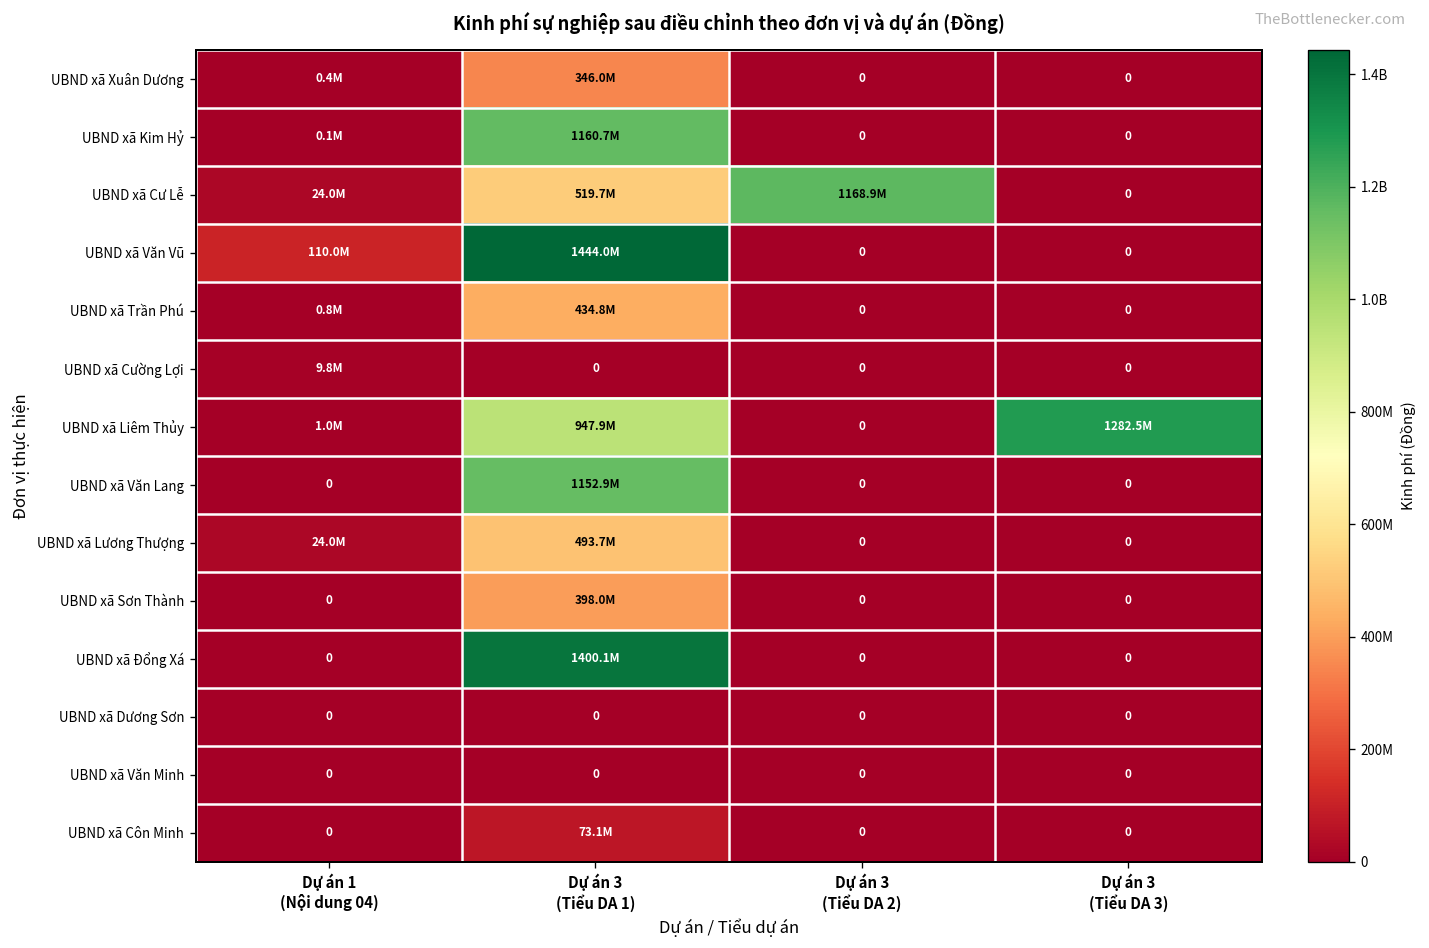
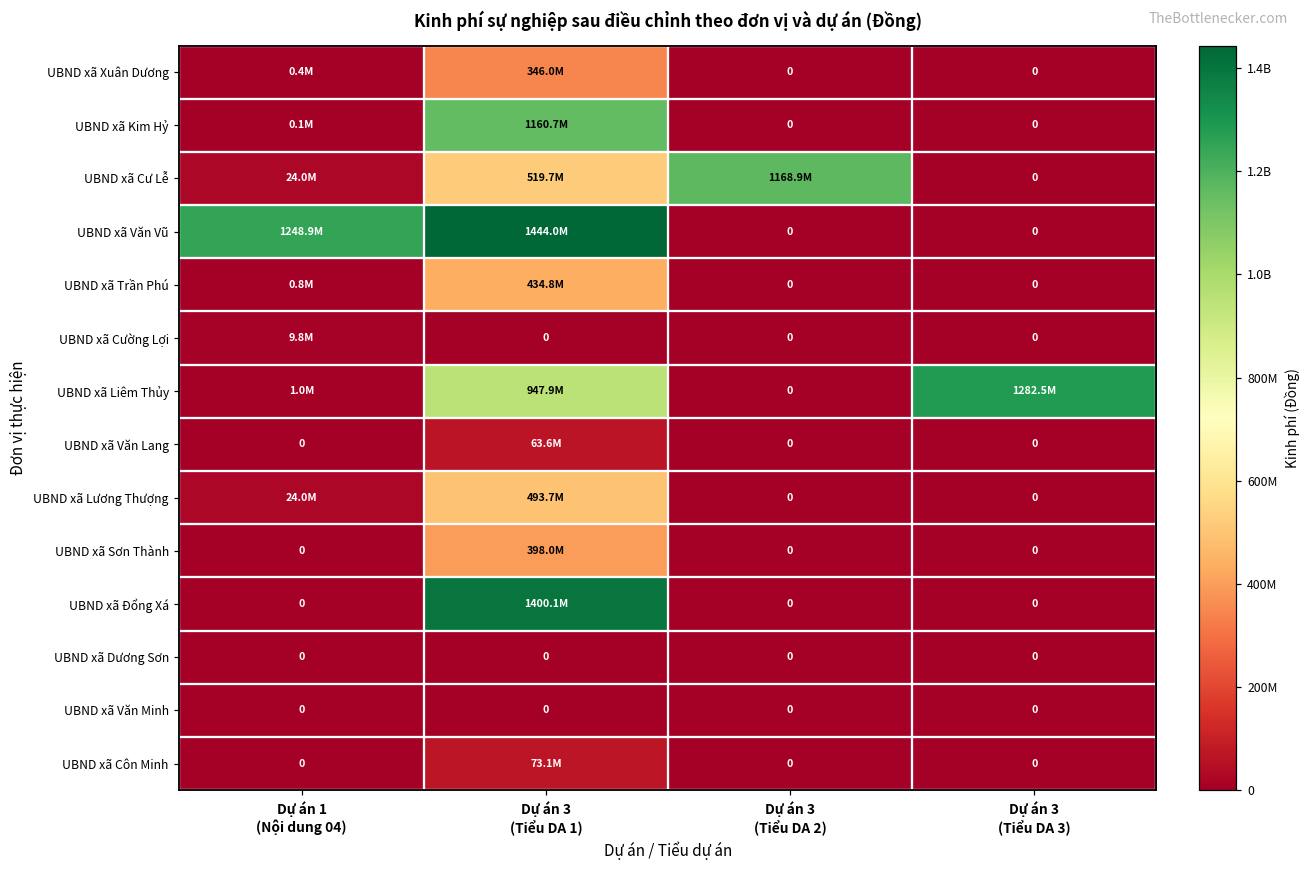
UBND xã Văn Vũ, Dự án 1 (Nội dung 04): 110.0M -> 1248.9M
UBND xã Văn Lang, Dự án 3 (Tiểu DA 1): 1152.9M -> 63.6M
